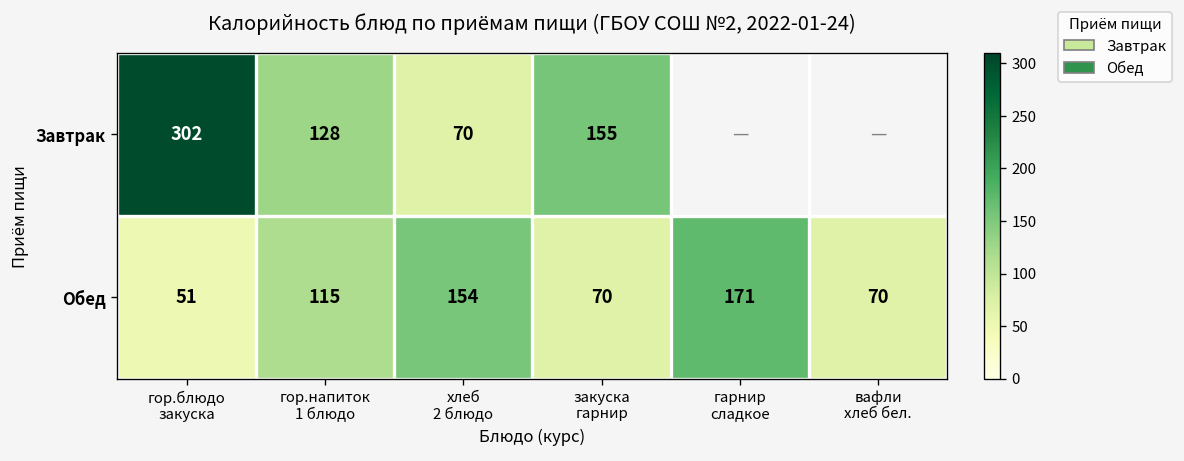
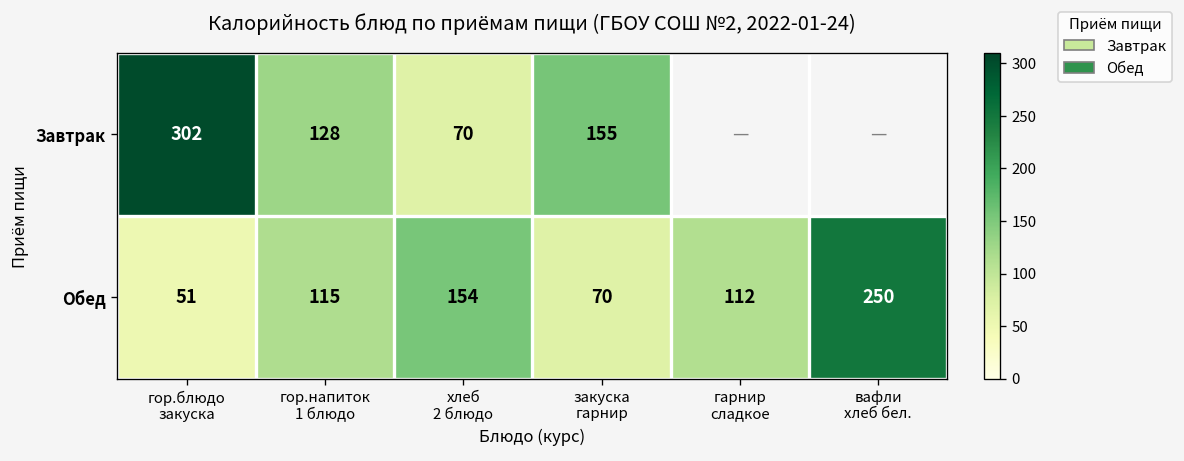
Обед, гарнир сладкое: 171 -> 112
Обед, вафли хлеб бел.: 70 -> 250
